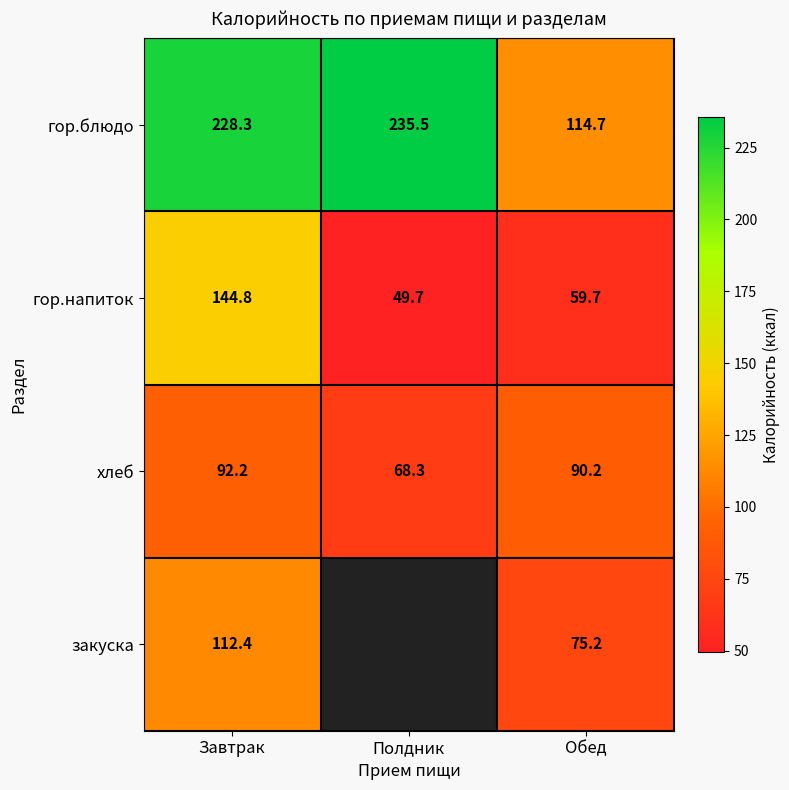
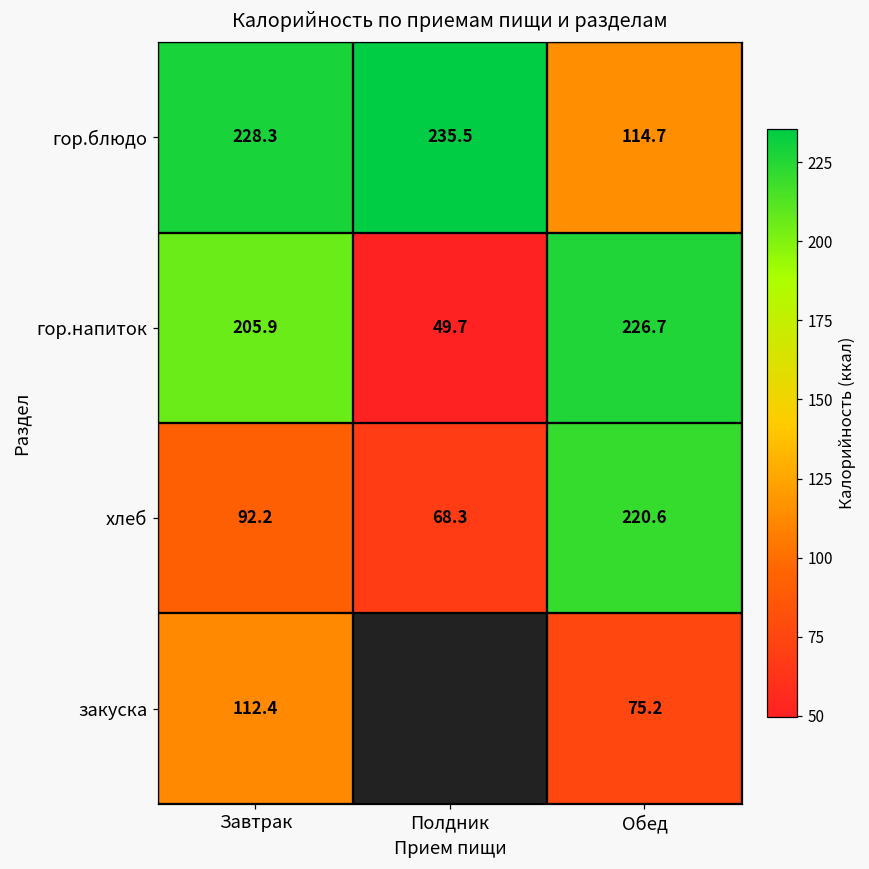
гор.напиток, Завтрак: 144.8 -> 205.9
гор.напиток, Обед: 59.7 -> 226.7
хлеб, Обед: 90.2 -> 220.6
